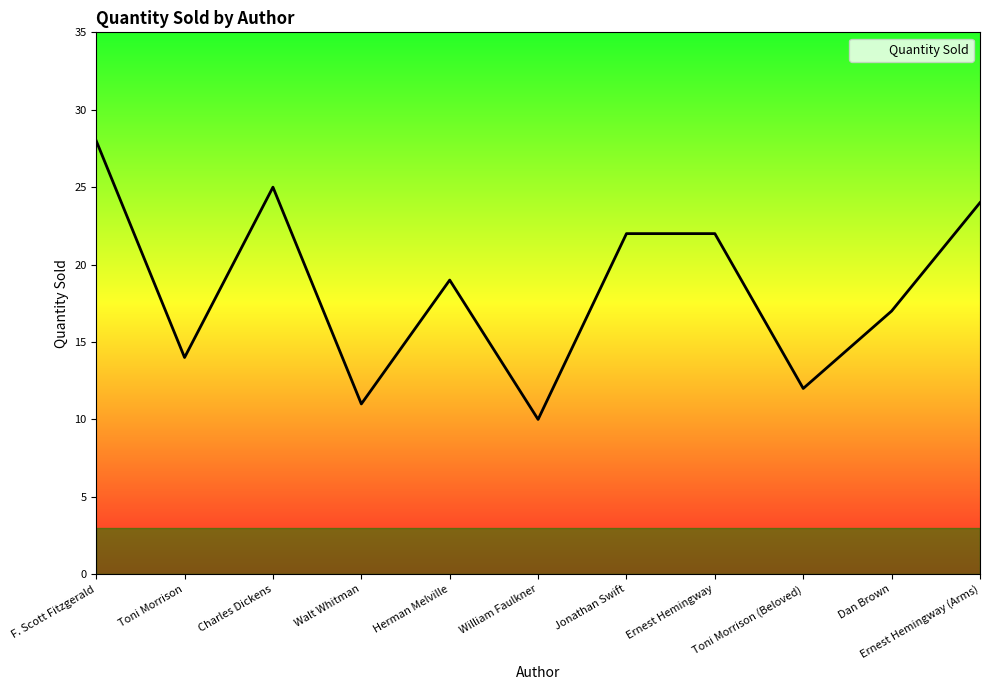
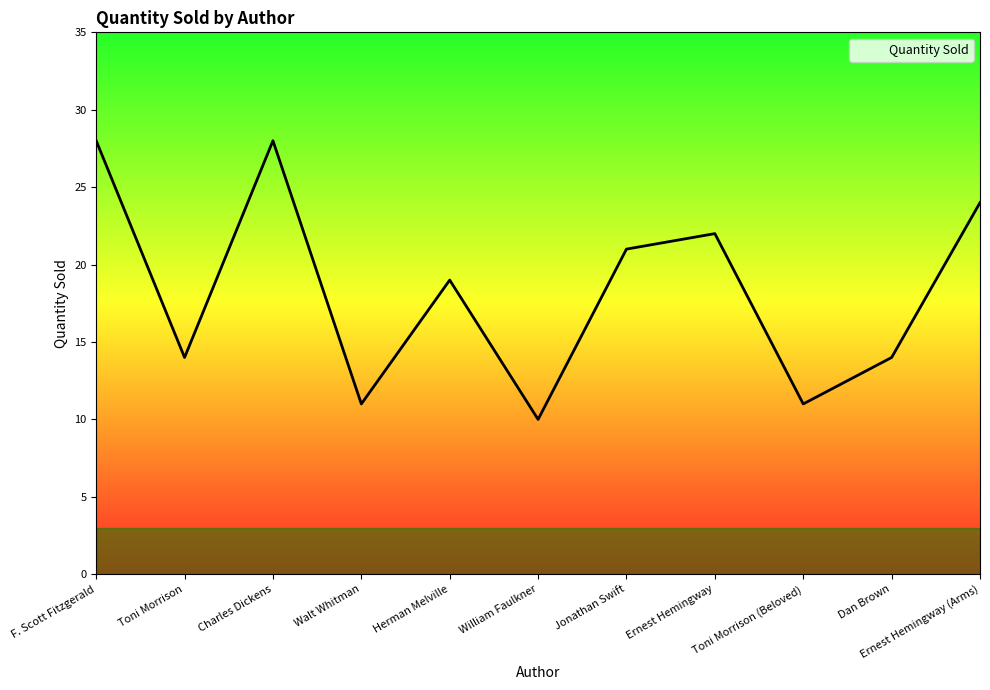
Charles Dickens: 25 -> 28
Jonathan Swift: 22 -> 21
Toni Morrison (Beloved): 12 -> 11
Dan Brown: 17 -> 14
